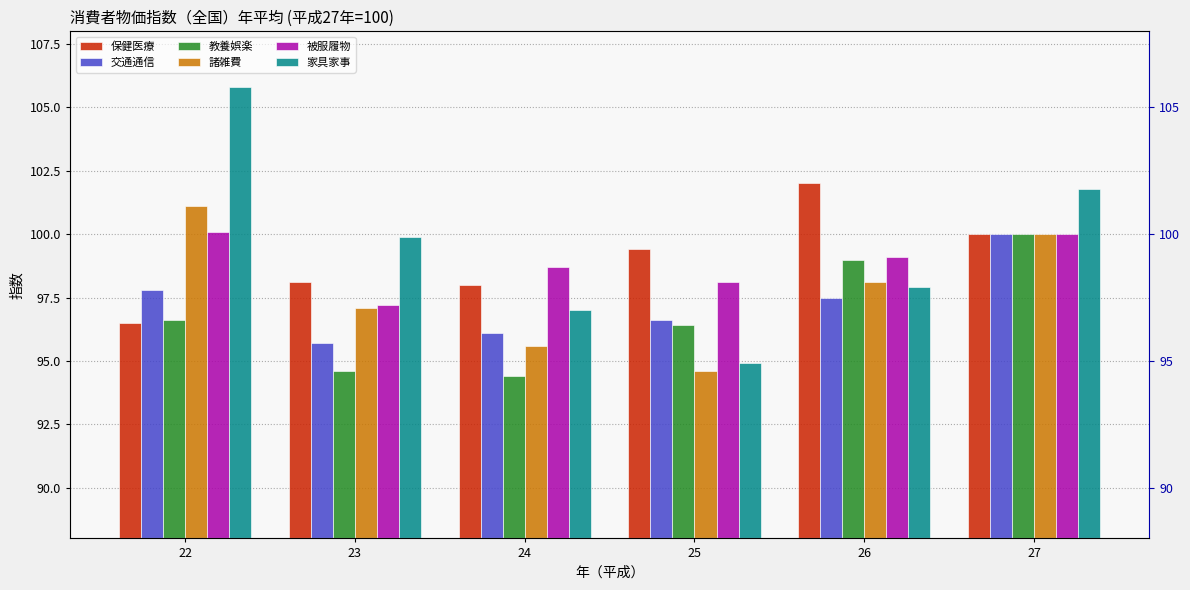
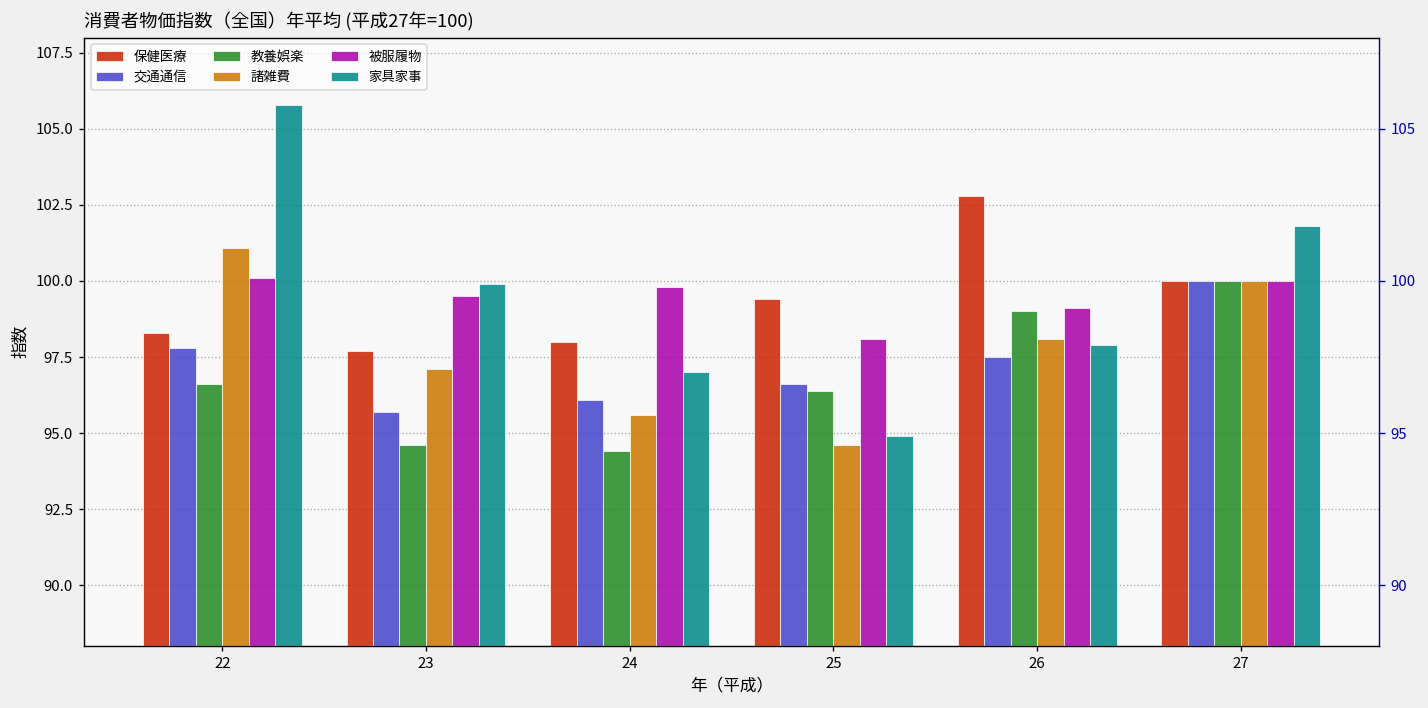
保健医療, 22: 96.5 -> 98.3
保健医療, 23: 98.1 -> 97.7
被服履物, 23: 97.2 -> 99.5
被服履物, 24: 98.7 -> 99.8
保健医療, 26: 102.0 -> 102.8
